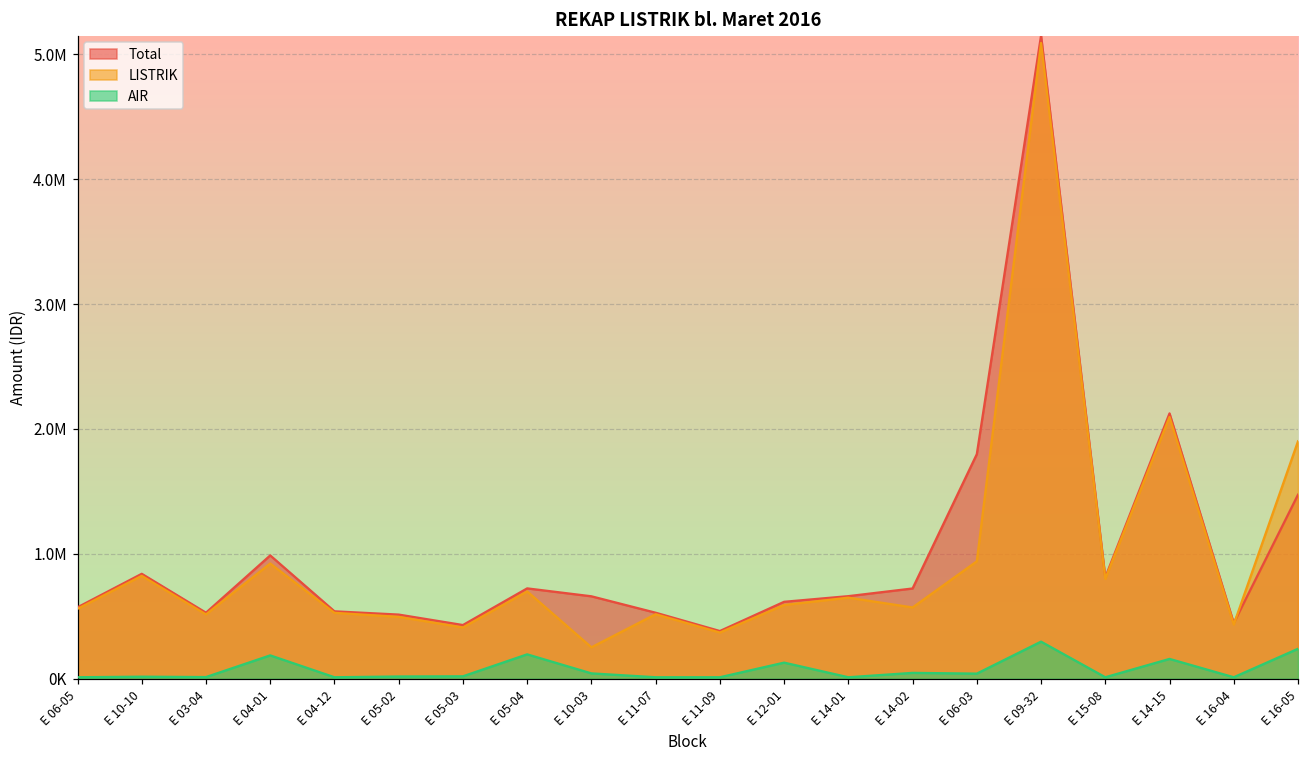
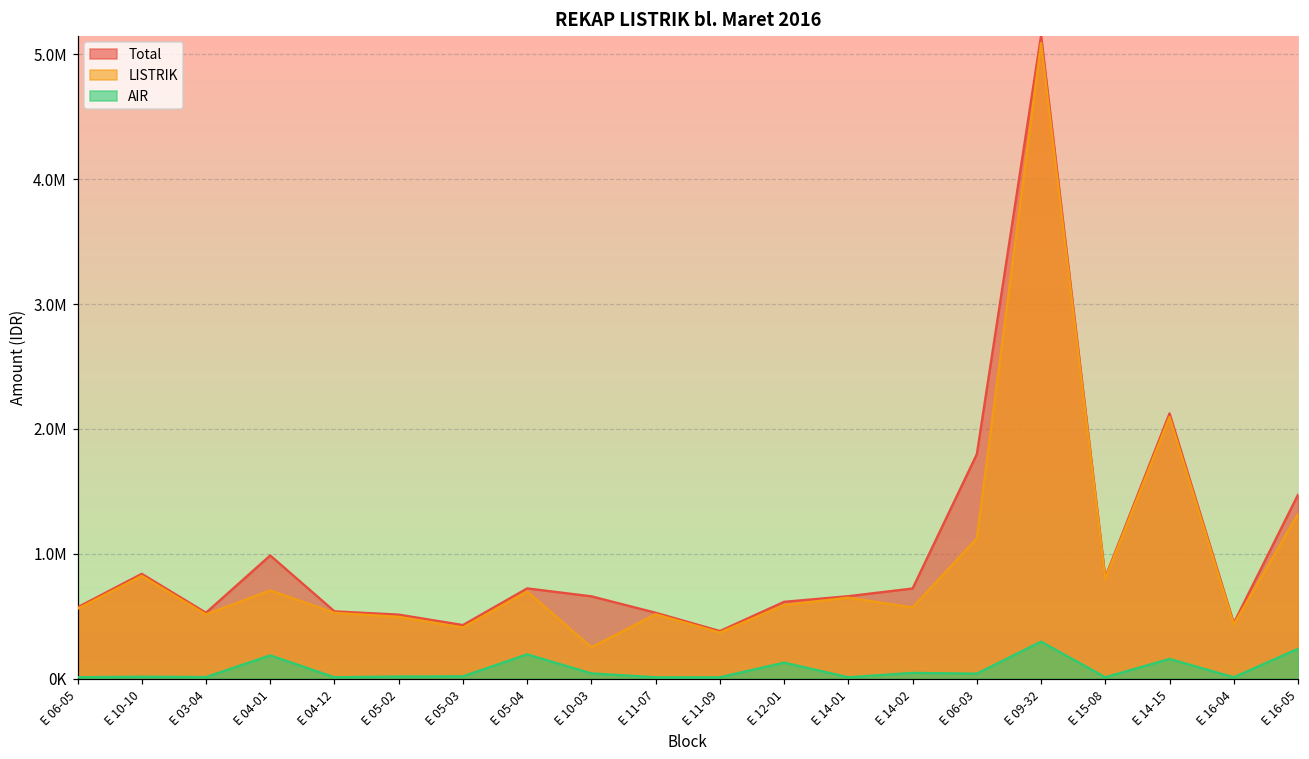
LISTRIK, E 04-01: 920000 -> 710000
LISTRIK, E 06-03: 940000 -> 1120000
LISTRIK, E 16-05: 1900000 -> 1320000
